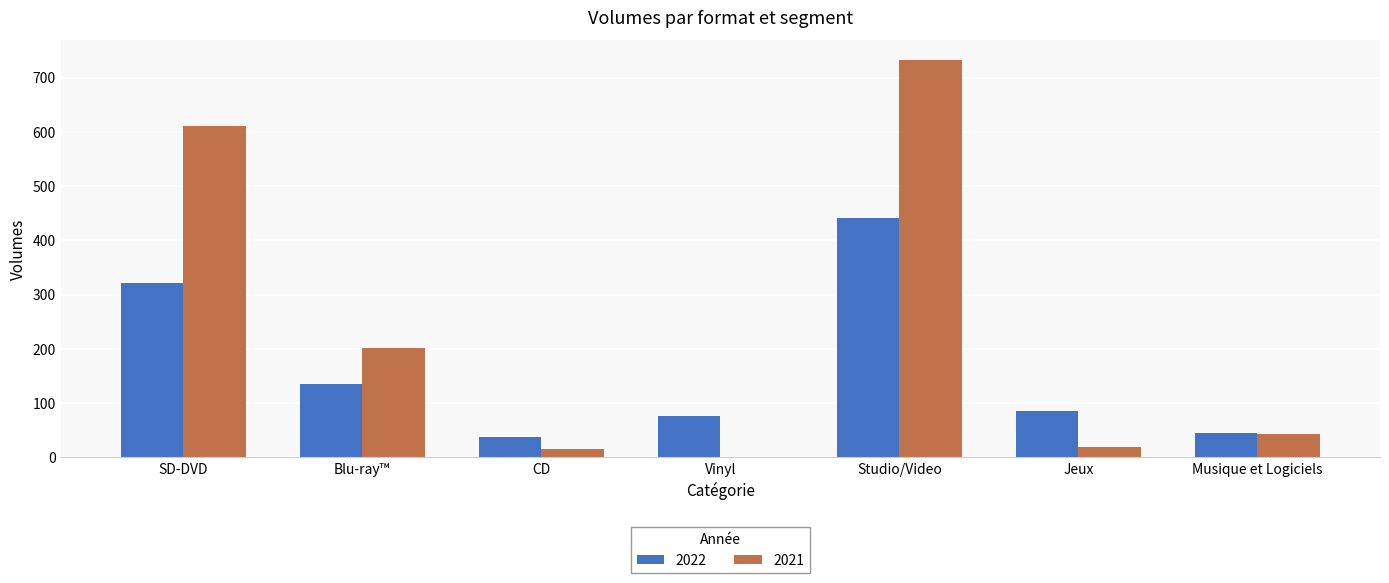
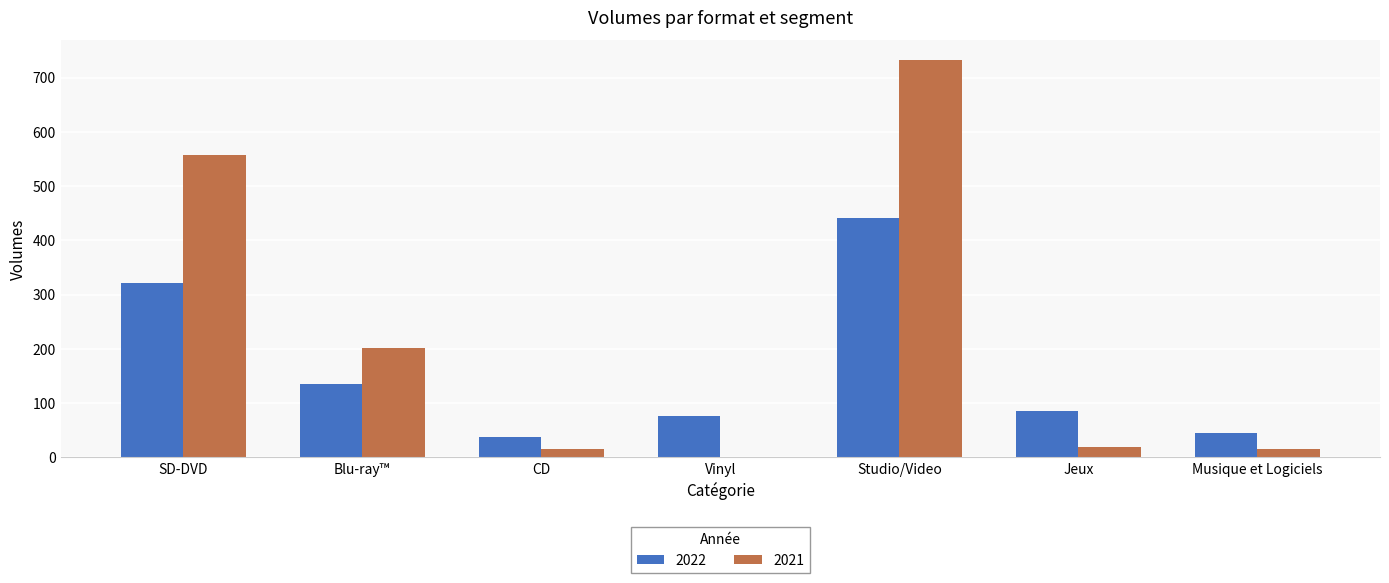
2021, SD-DVD: 610 -> 560
2021, Musique et Logiciels: 40 -> 20
